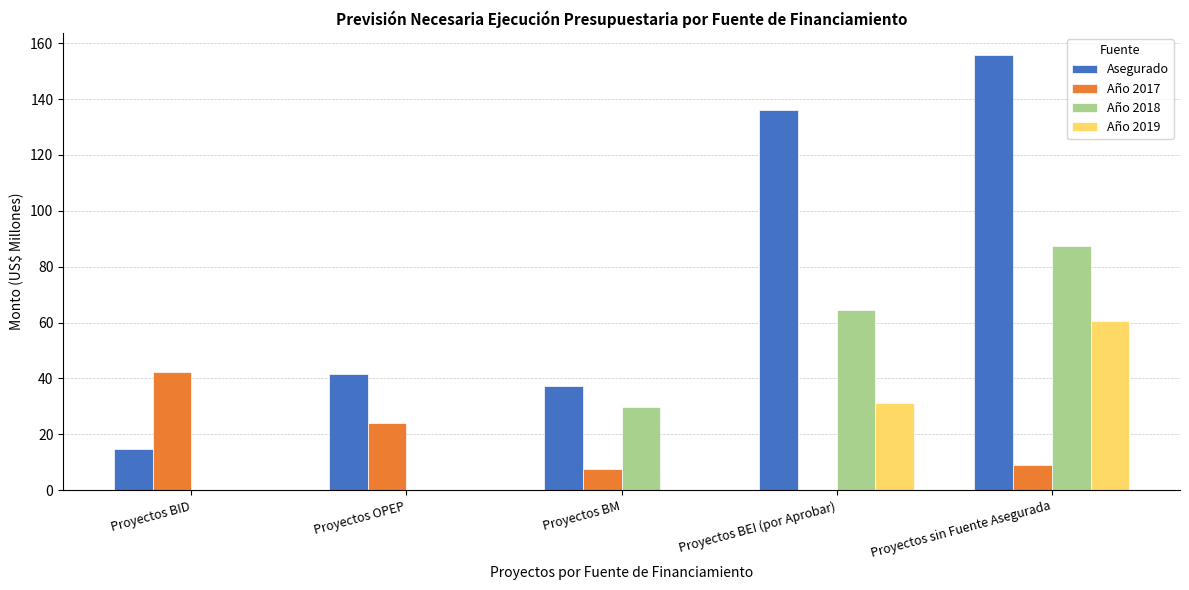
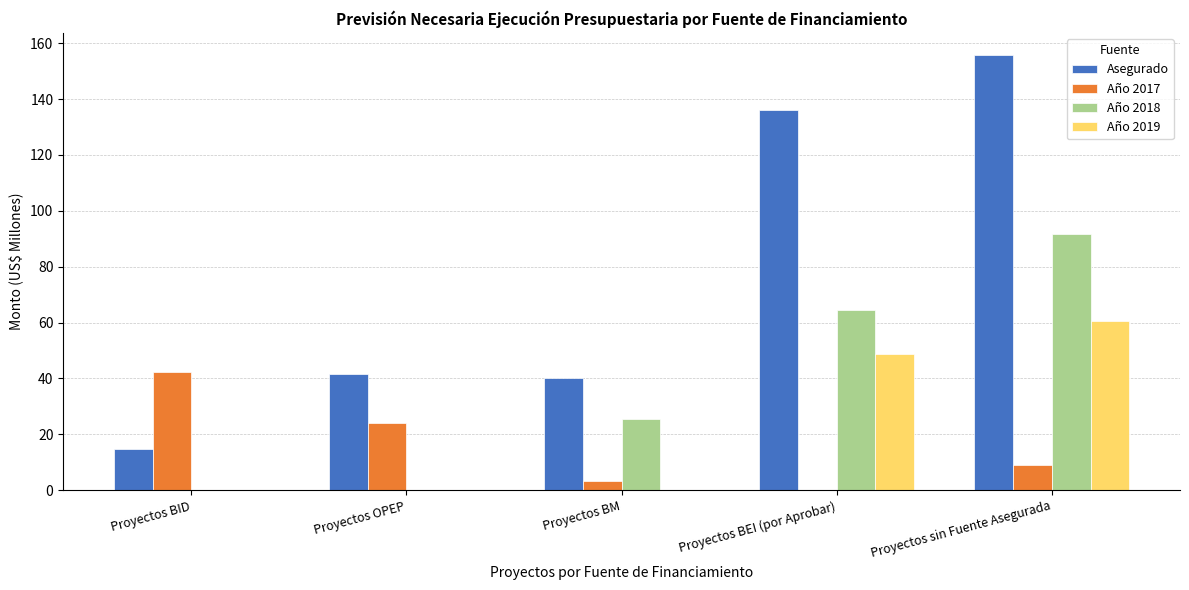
Asegurado, Proyectos BM: 37 -> 40
Año 2017, Proyectos BM: 7 -> 3
Año 2018, Proyectos BM: 30 -> 25
Año 2019, Proyectos BEI (por Aprobar): 31 -> 49
Año 2018, Proyectos sin Fuente Asegurada: 87 -> 92
